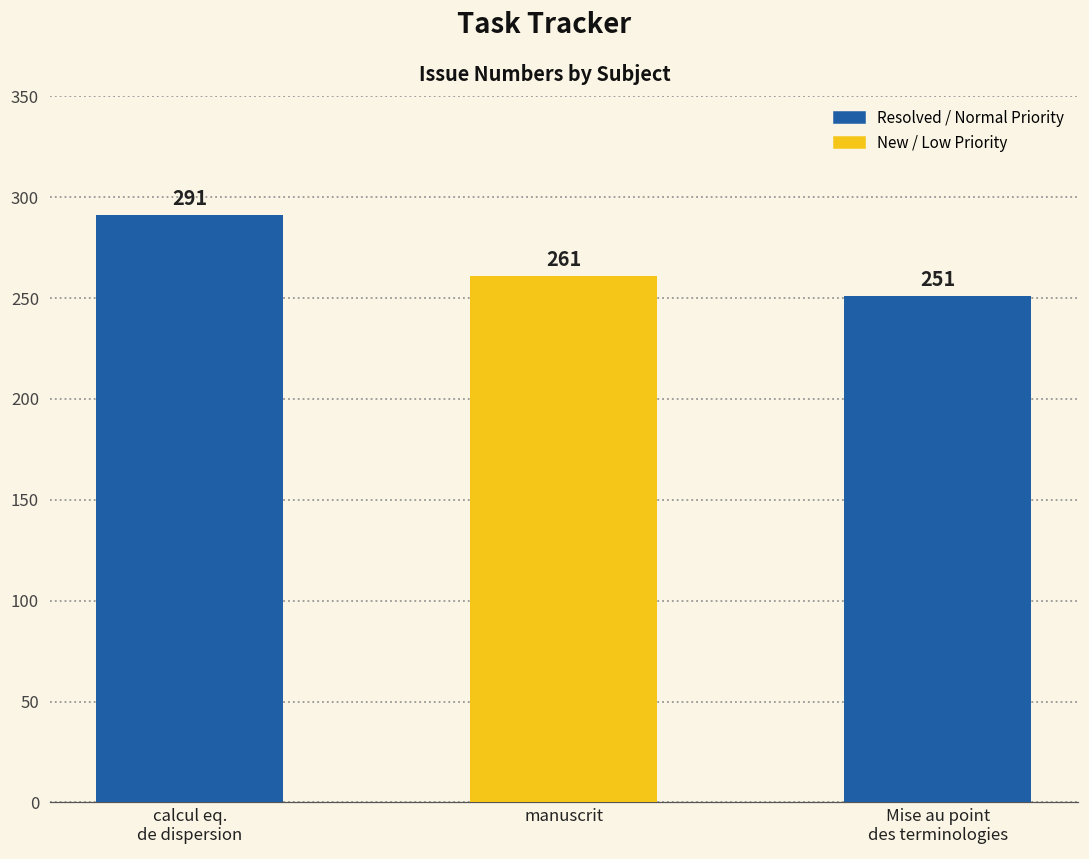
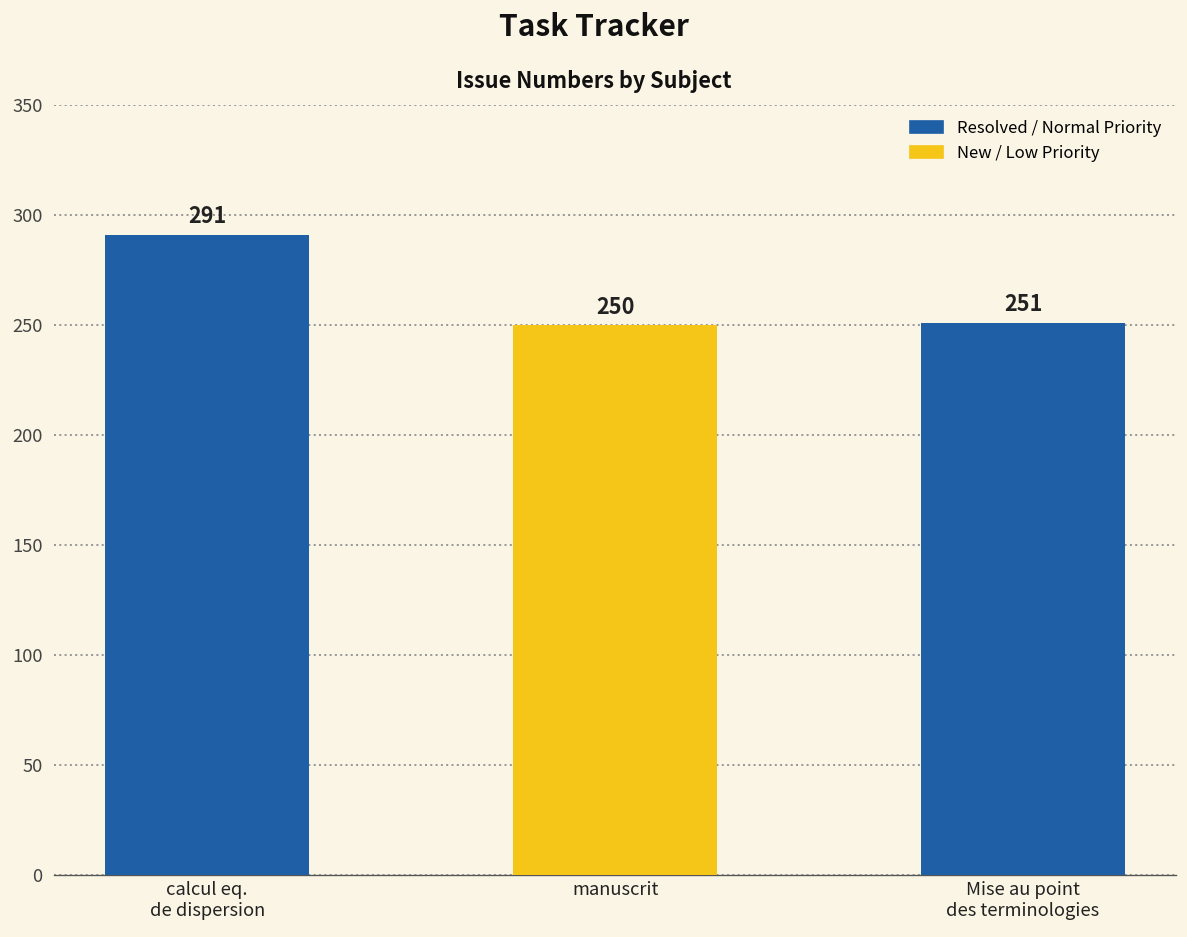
manuscrit: 261 -> 250
